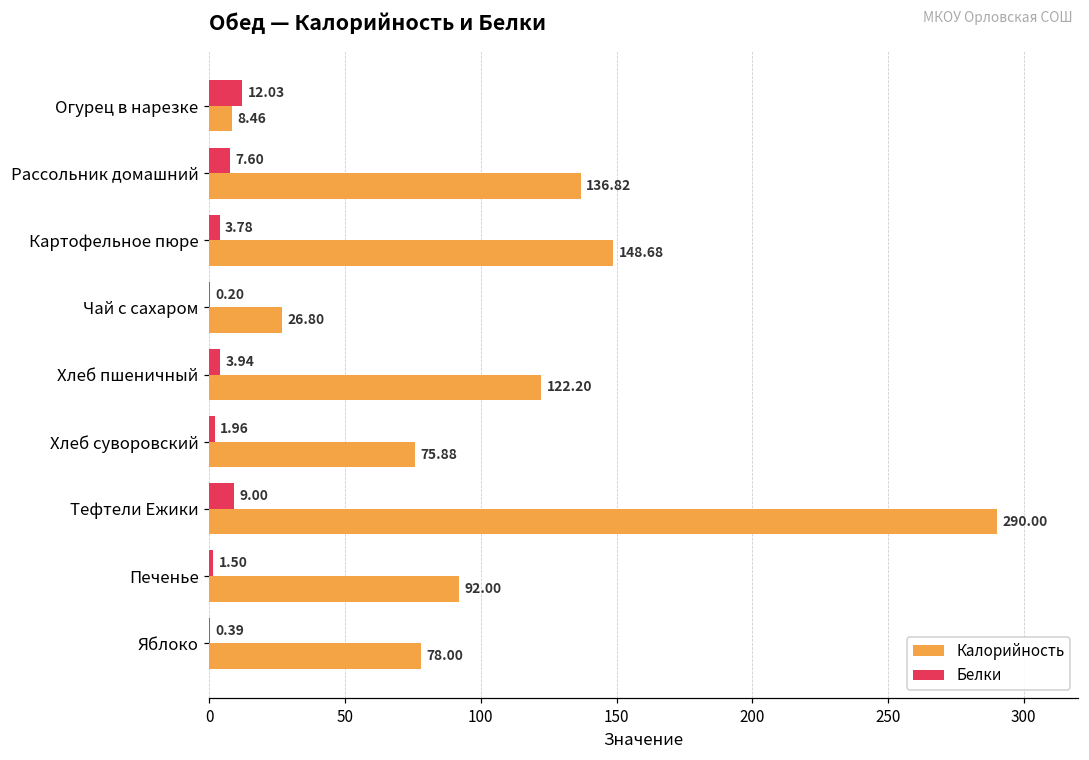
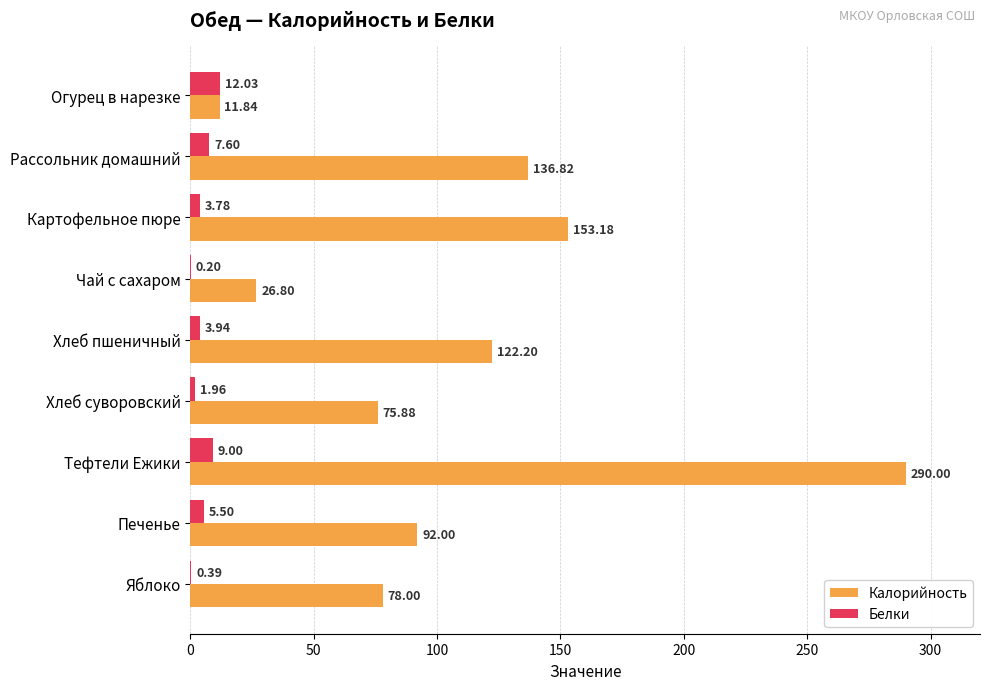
Калорийность, Огурец в нарезке: 8.46 -> 11.84
Калорийность, Картофельное пюре: 148.68 -> 153.18
Белки, Печенье: 1.50 -> 5.50
